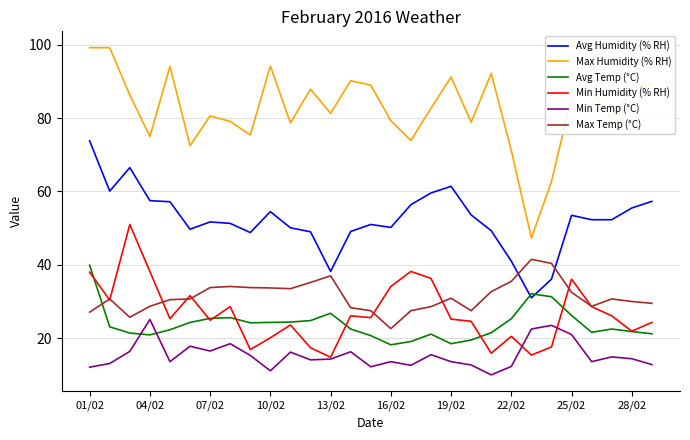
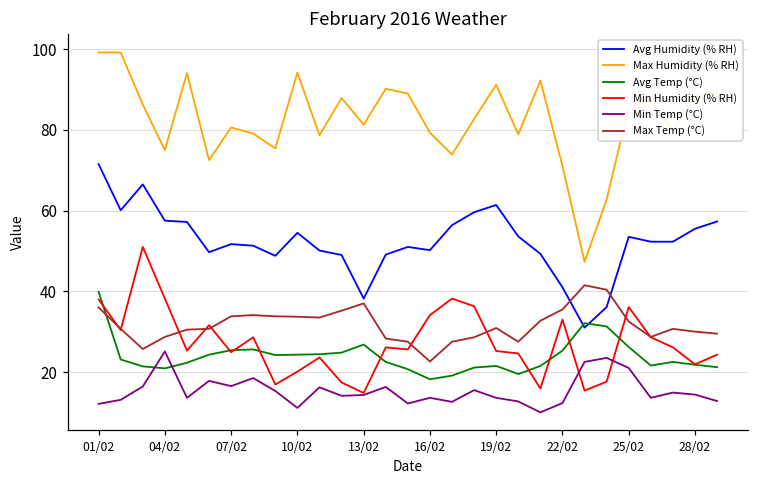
Avg Humidity (% RH), 01/02: 74 -> 72
Max Temp (°C), 01/02: 27 -> 36
Avg Temp (°C), 19/02: 19 -> 22
Min Humidity (% RH), 22/02: 21 -> 33
